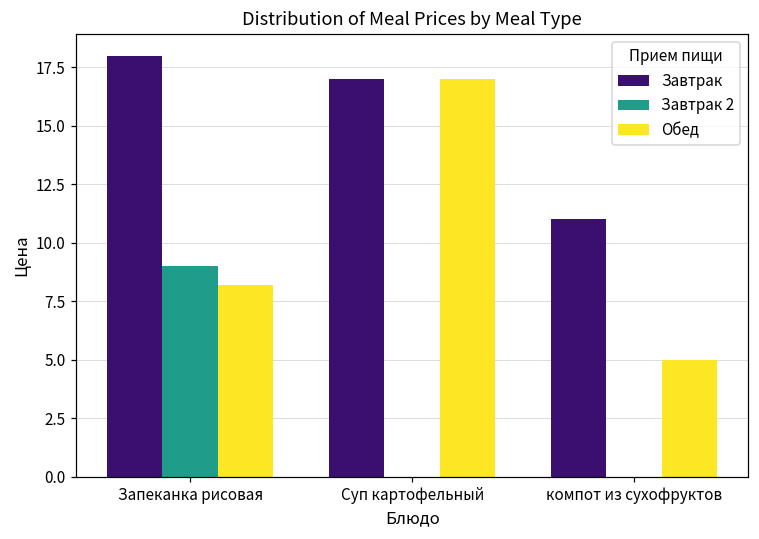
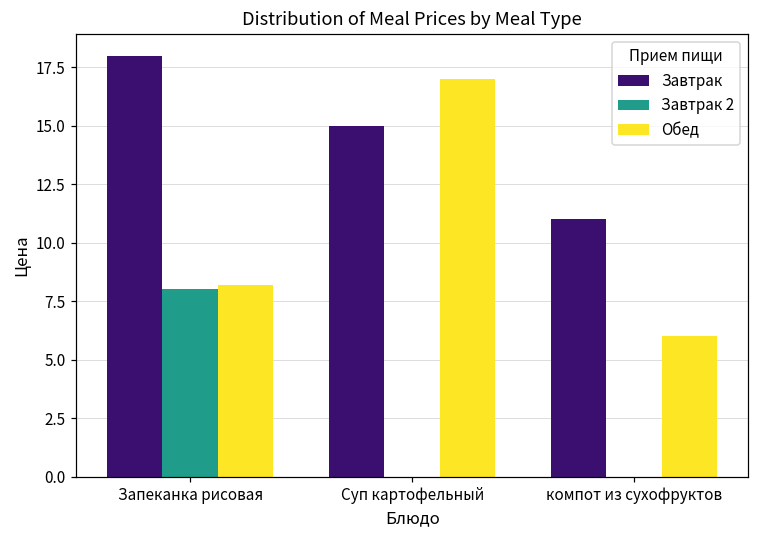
Завтрак 2, Запеканка рисовая: 9 -> 8
Завтрак, Суп картофельный: 17 -> 15
Обед, компот из сухофруктов: 5 -> 6
